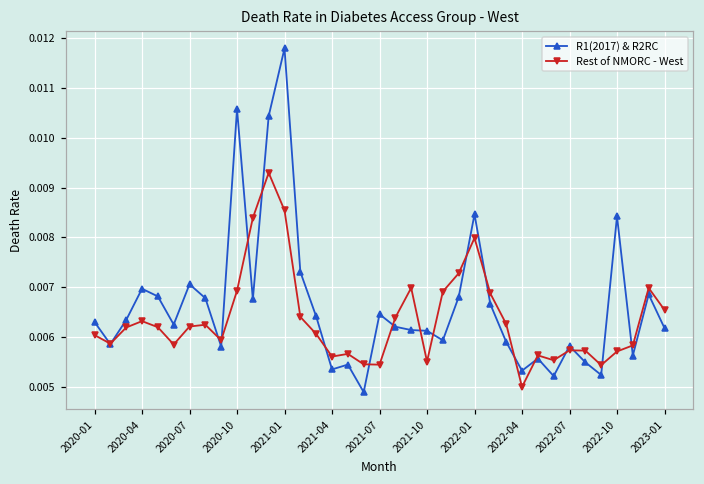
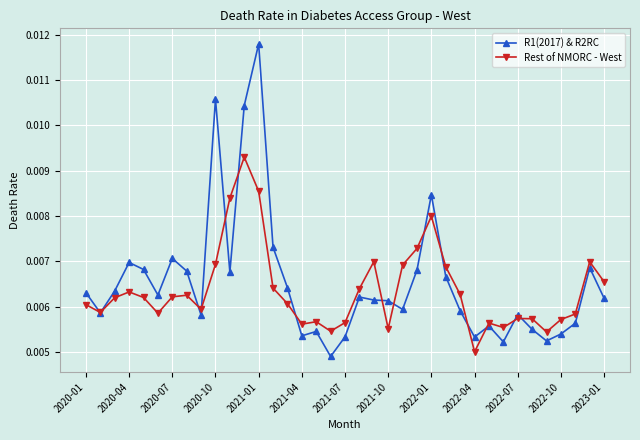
R1(2017) & R2RC, 2021-07: 0.0065 -> 0.0053
Rest of NMORC - West, 2021-07: 0.0054 -> 0.0056
R1(2017) & R2RC, 2022-10: 0.0084 -> 0.0054
